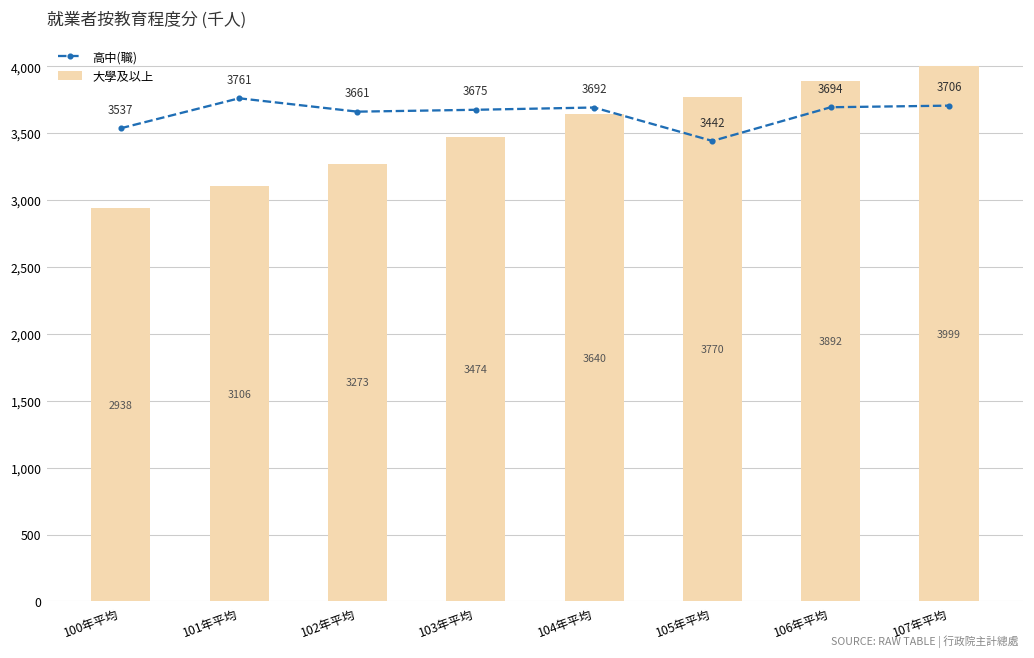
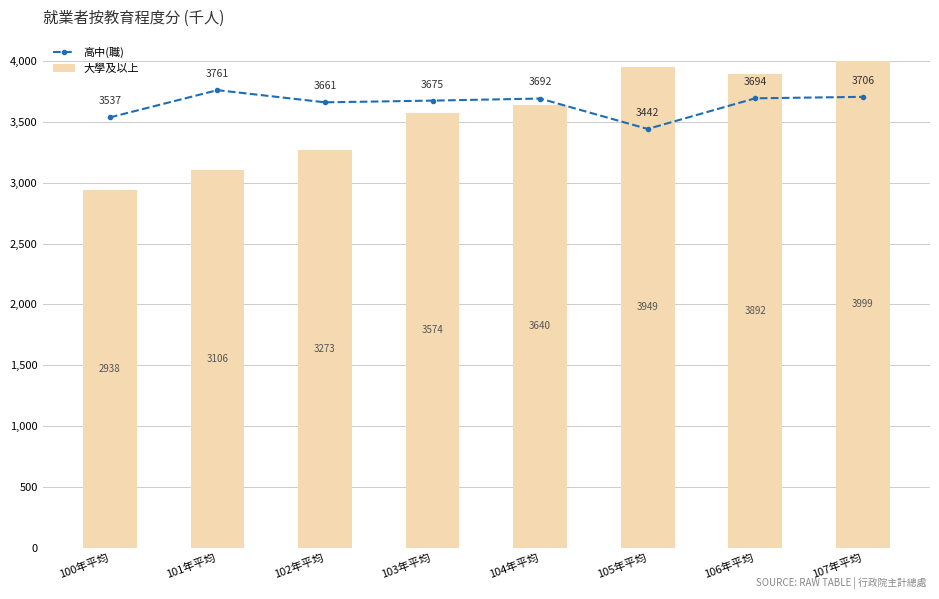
大學及以上, 103年平均: 3474 -> 3574
大學及以上, 105年平均: 3770 -> 3949
